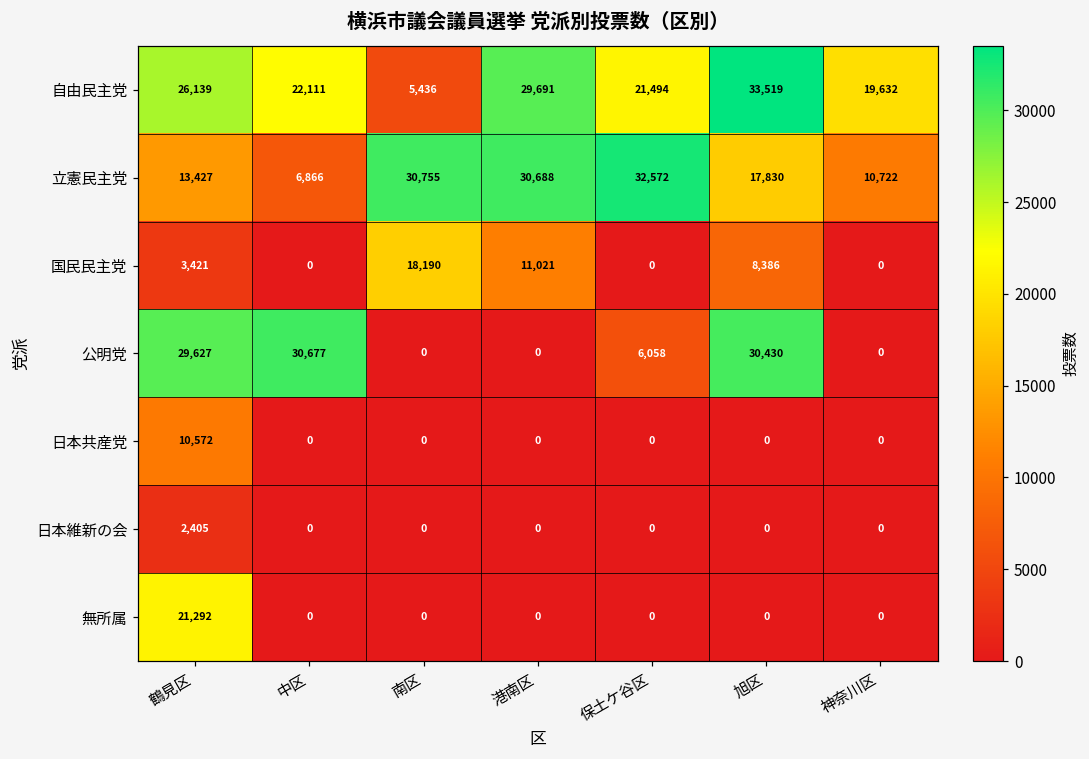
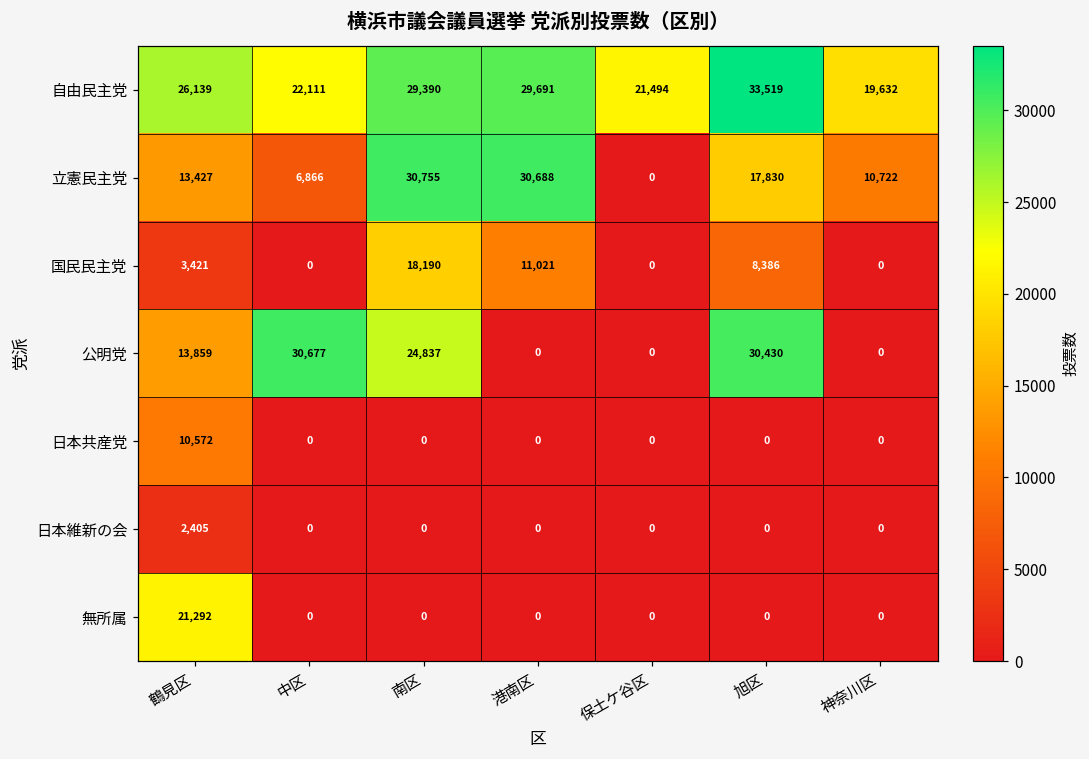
自由民主党, 南区: 5,436 -> 29,390
立憲民主党, 保土ケ谷区: 32,572 -> 0
公明党, 鶴見区: 29,627 -> 13,859
公明党, 南区: 0 -> 24,837
公明党, 保土ケ谷区: 6,058 -> 0
